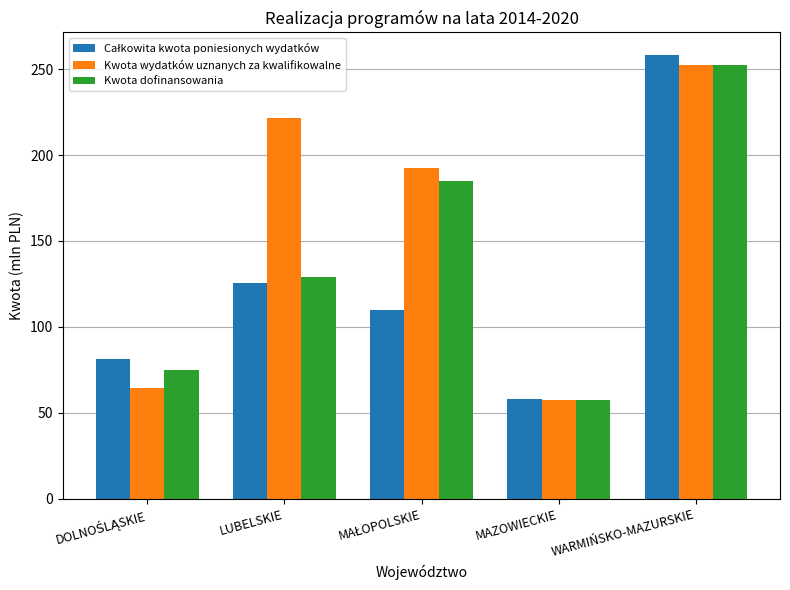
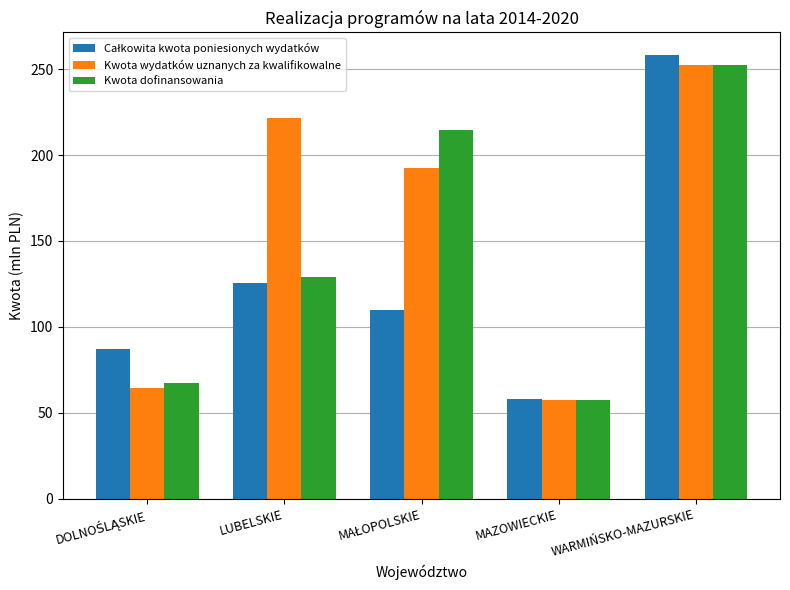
Całkowita kwota poniesionych wydatków, DOLNOŚLĄSKIE: 81 -> 87
Kwota dofinansowania, DOLNOŚLĄSKIE: 75 -> 67
Kwota dofinansowania, MAŁOPOLSKIE: 185 -> 215
